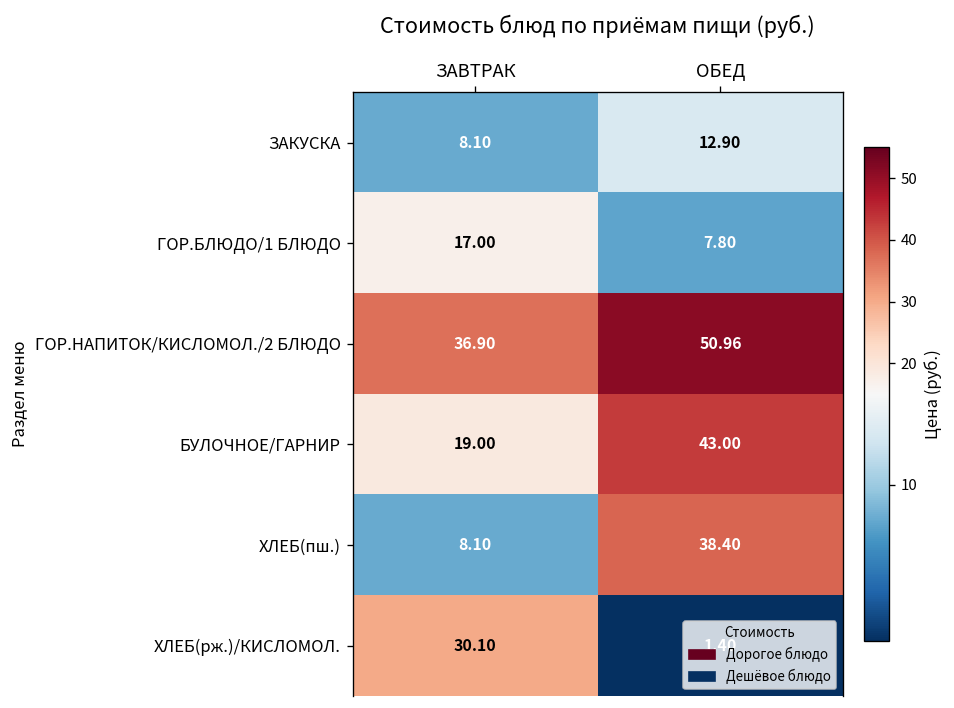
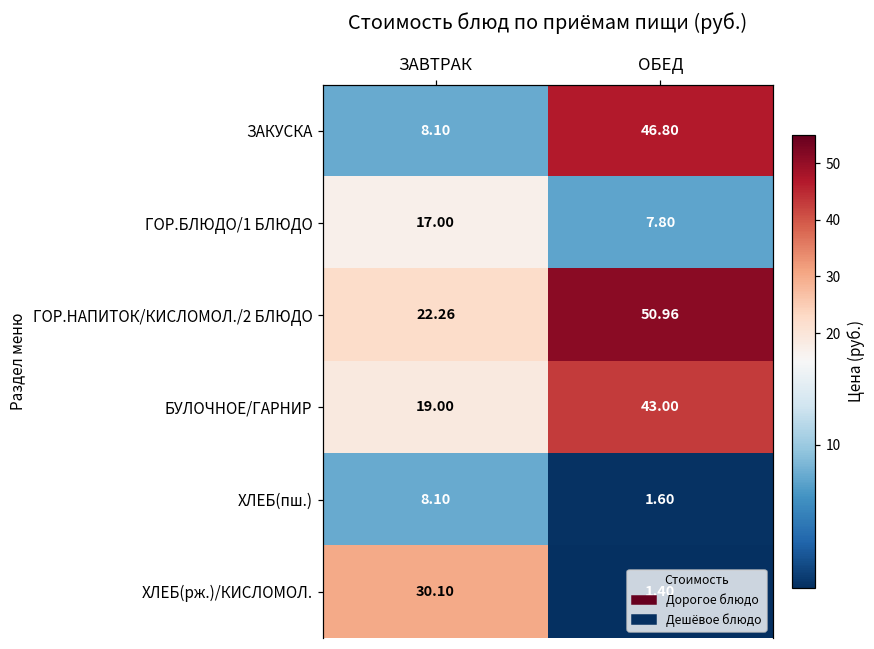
ЗАКУСКА, ОБЕД: 12.90 -> 46.80
ГОР.НАПИТОК/КИСЛОМОЛ./2 БЛЮДО, ЗАВТРАК: 36.90 -> 22.26
ХЛЕБ(пш.), ОБЕД: 38.40 -> 1.60
